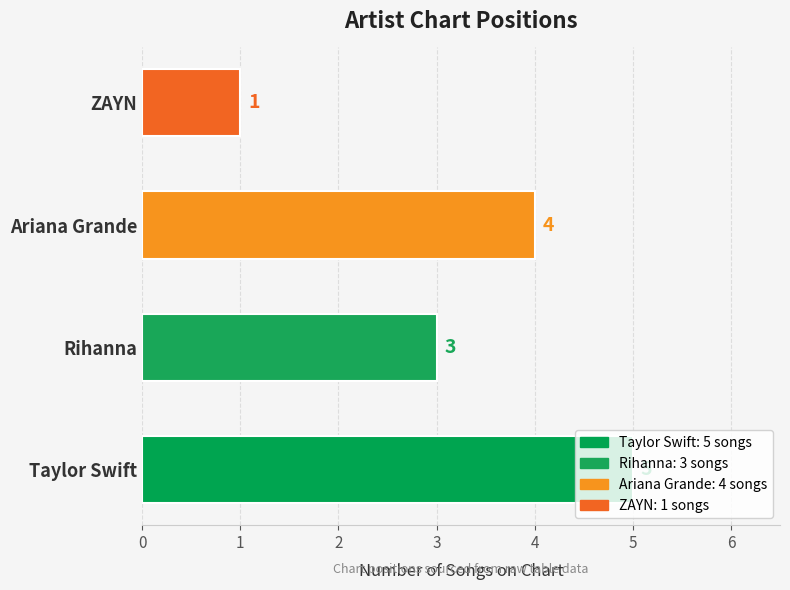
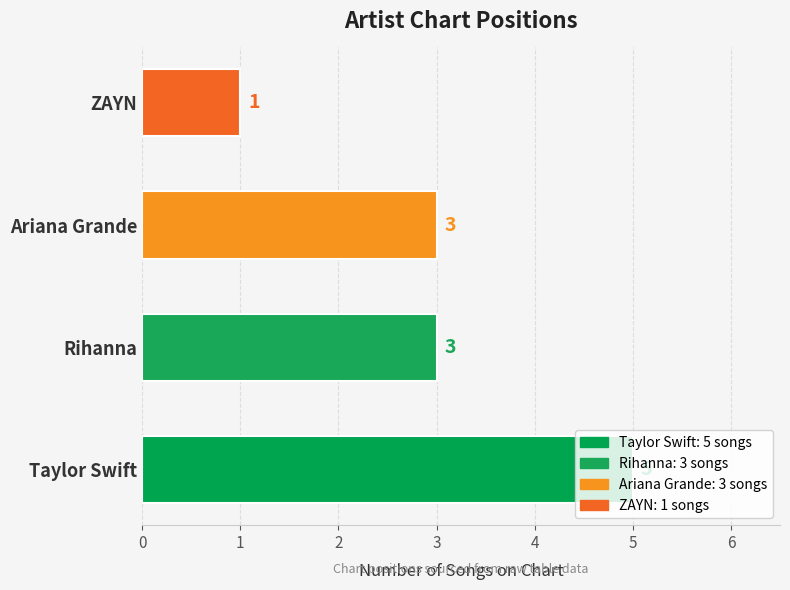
Ariana Grande: 4 -> 3
